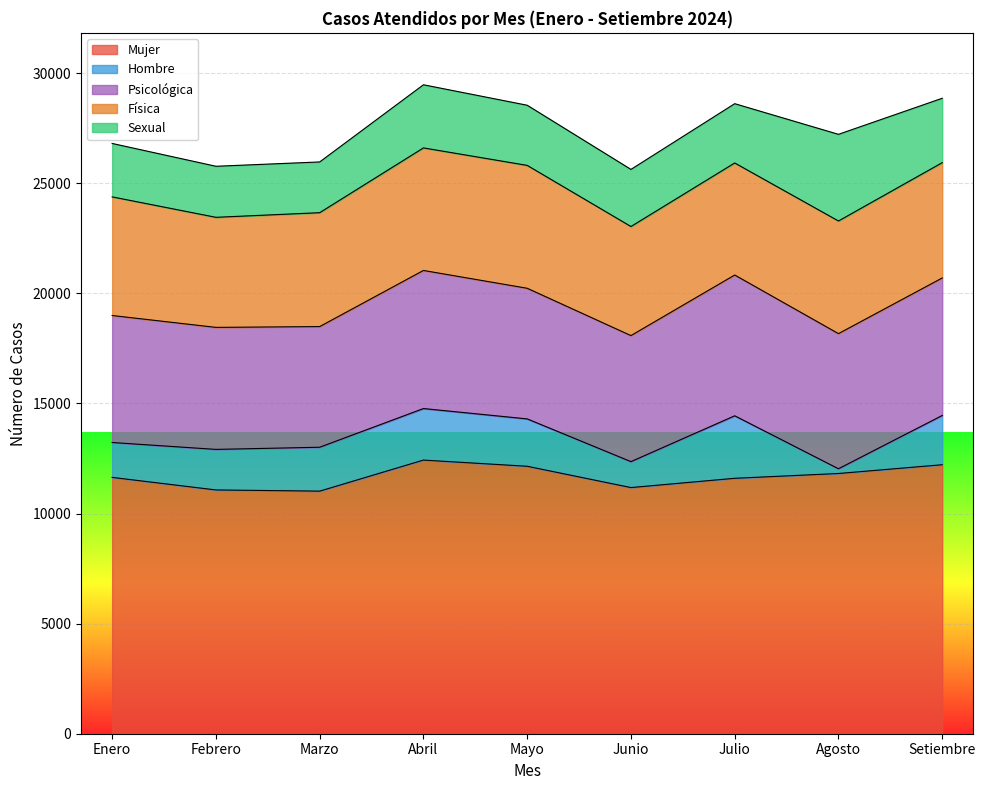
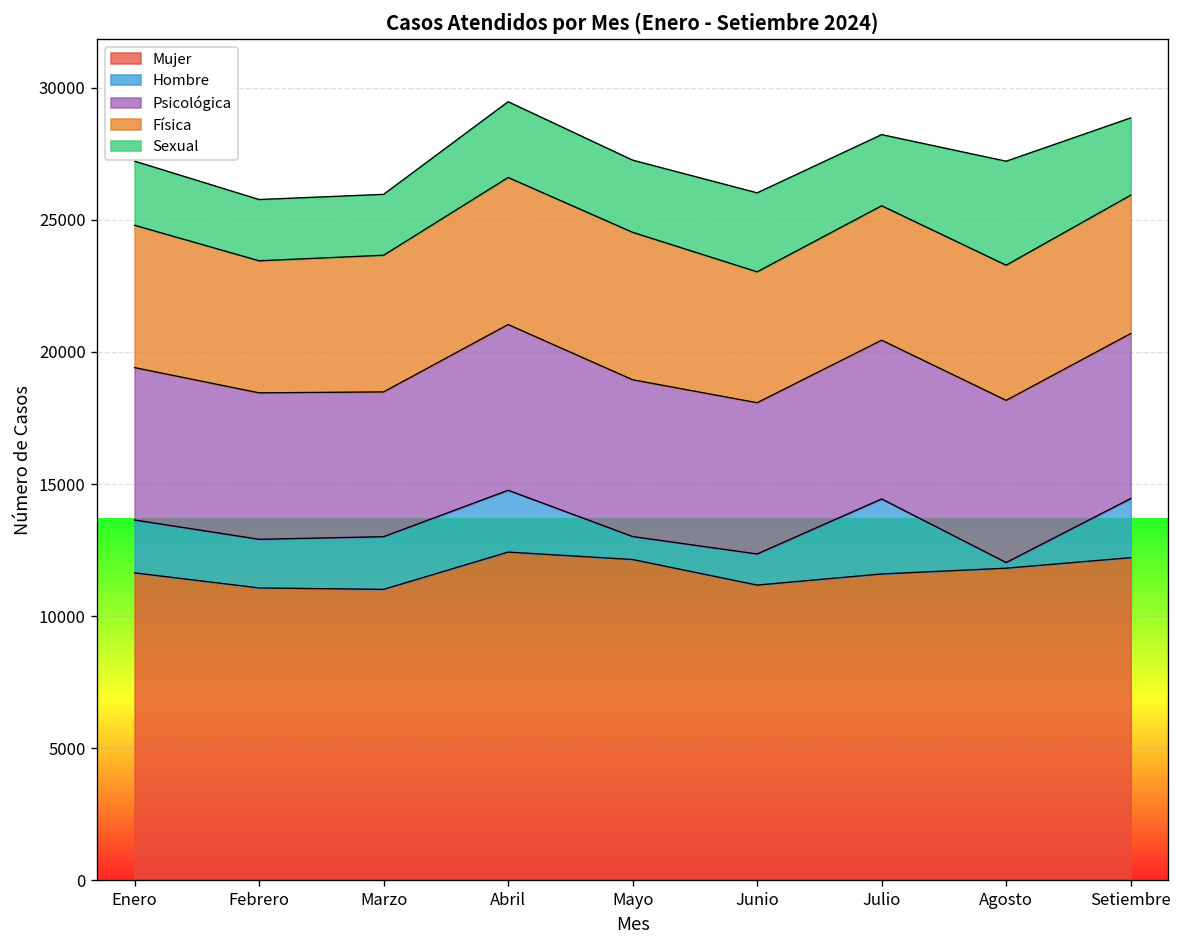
Hombre, Enero: 1600 -> 2000
Hombre, Mayo: 2200 -> 900
Sexual, Junio: 2600 -> 3000
Psicológica, Julio: 6400 -> 6000
